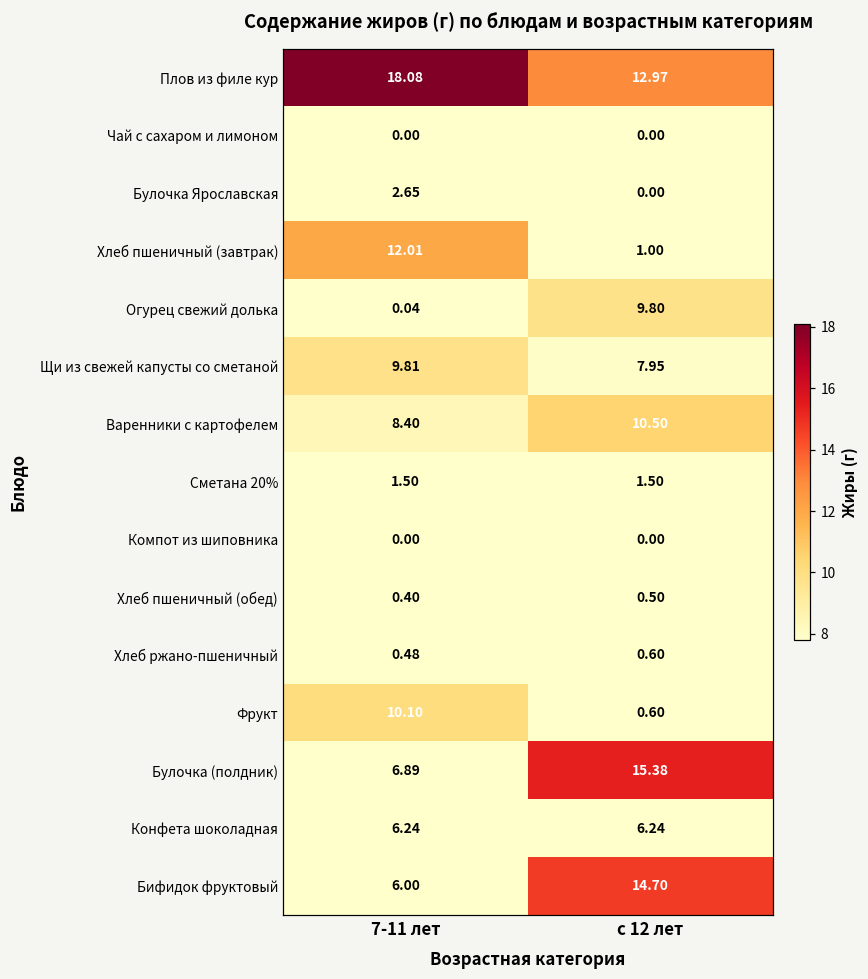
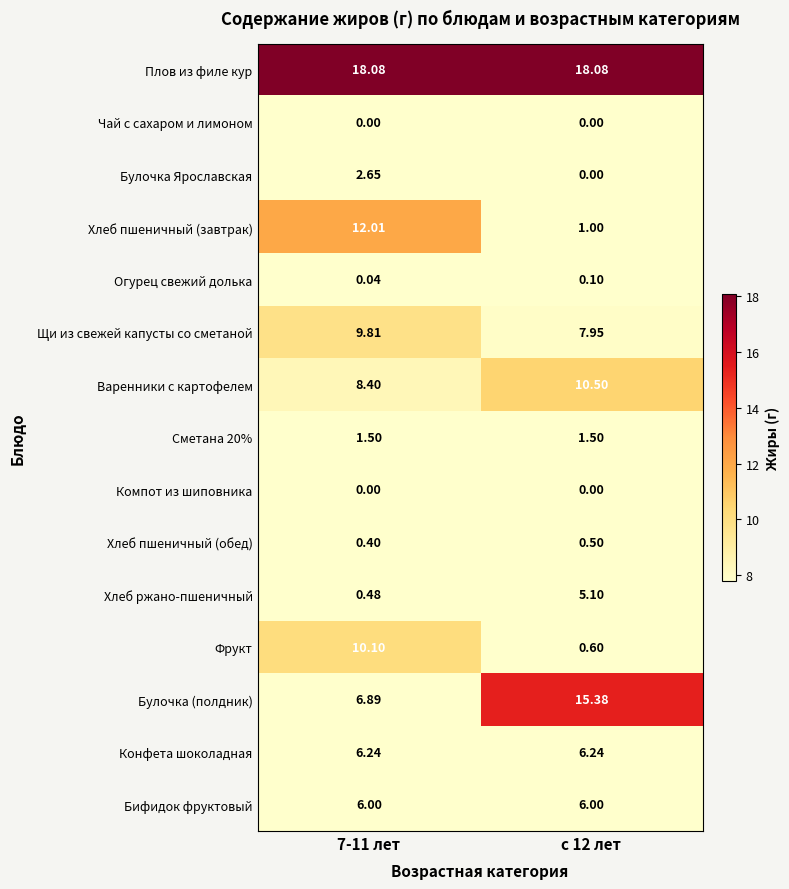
Плов из филе кур, с 12 лет: 12.97 -> 18.08
Огурец свежий долька, с 12 лет: 9.80 -> 0.10
Хлеб ржано-пшеничный, с 12 лет: 0.60 -> 5.10
Бифидок фруктовый, с 12 лет: 14.70 -> 6.00
